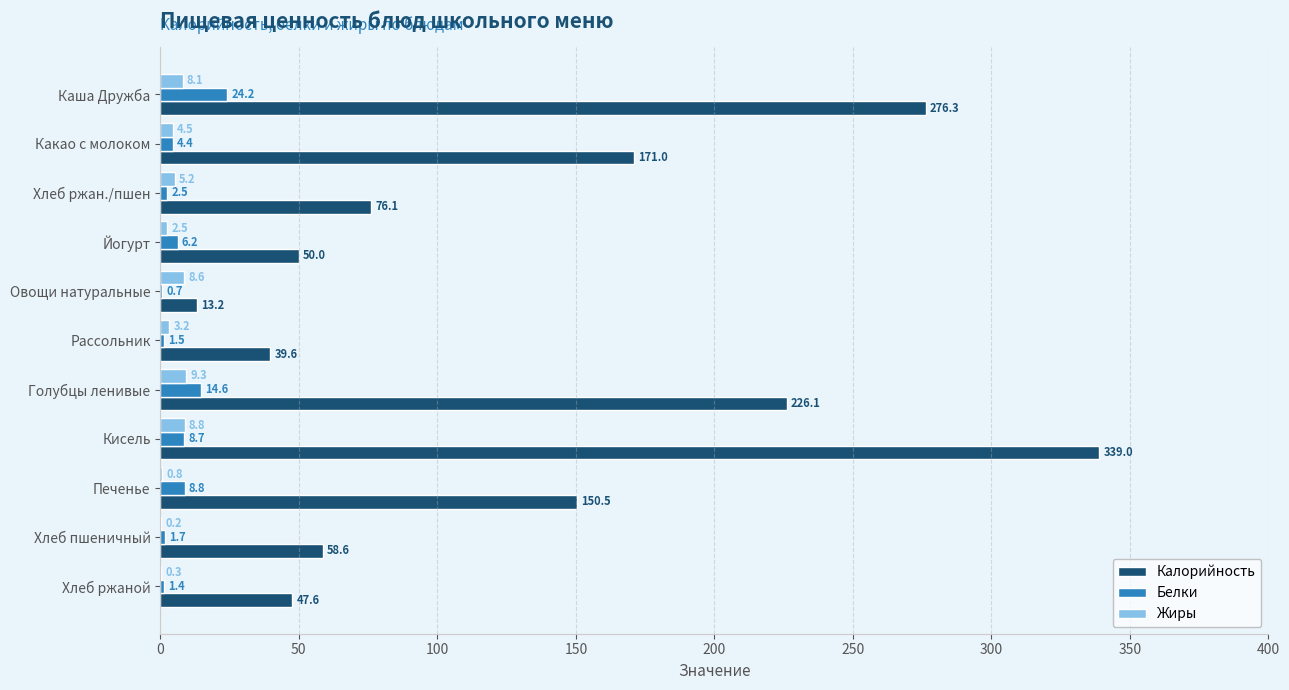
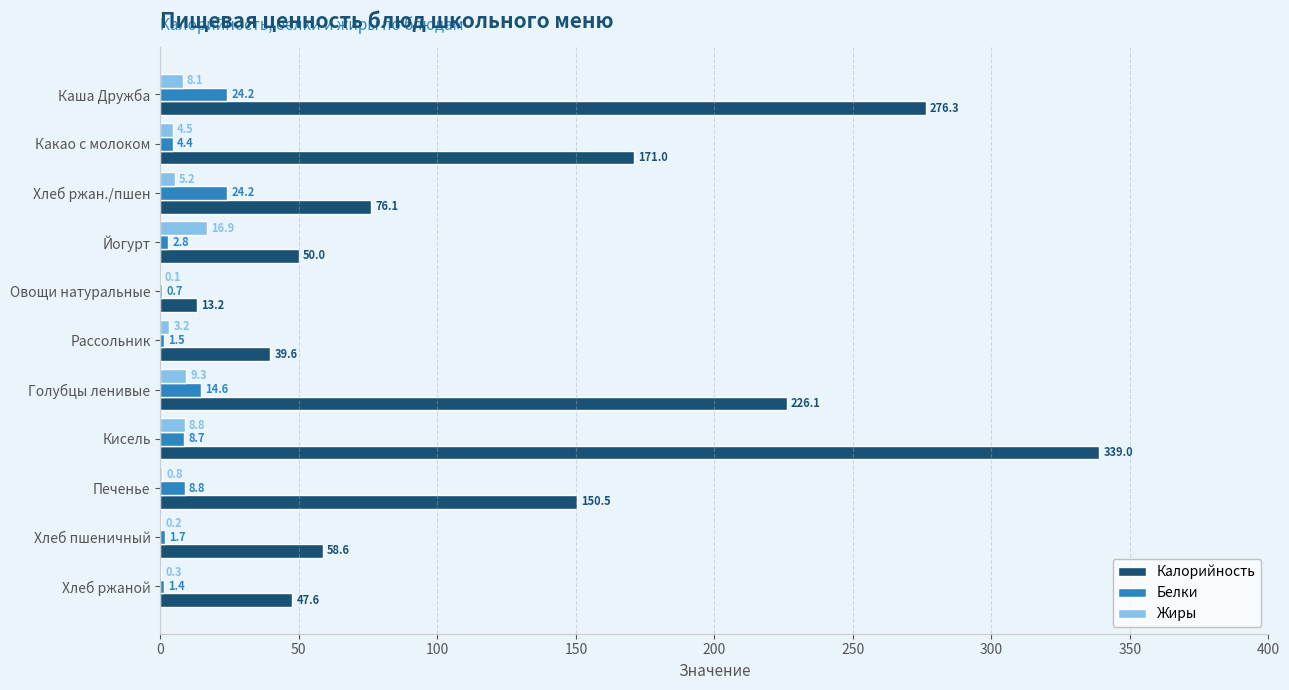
Белки, Хлеб ржан./пшен: 2.5 -> 24.2
Жиры, Йогурт: 2.5 -> 16.9
Белки, Йогурт: 6.2 -> 2.8
Жиры, Овощи натуральные: 8.6 -> 0.1
